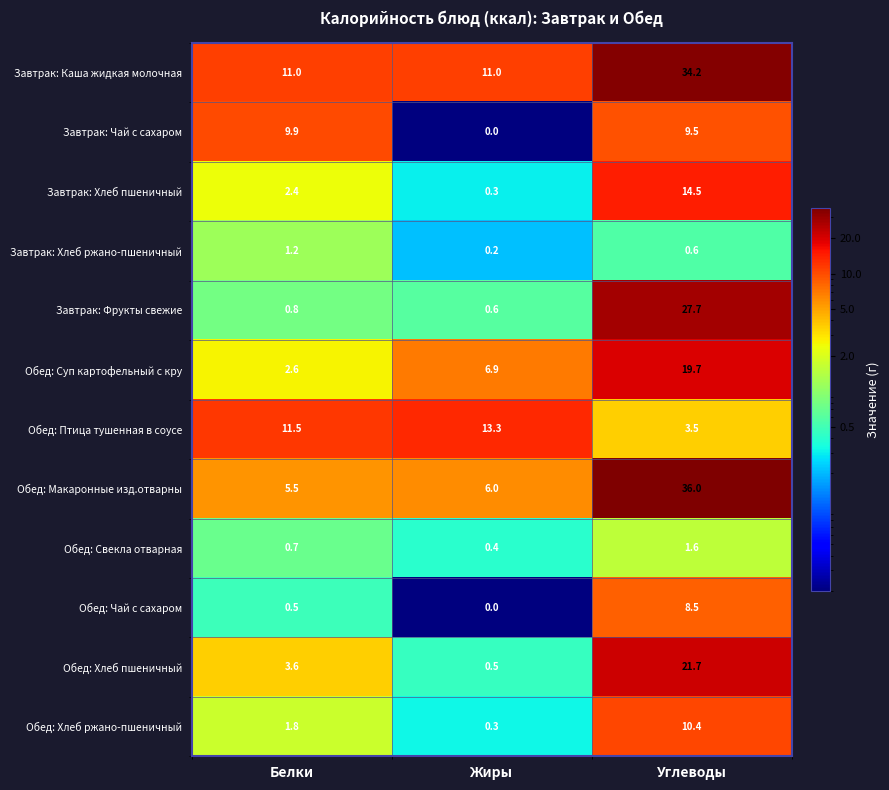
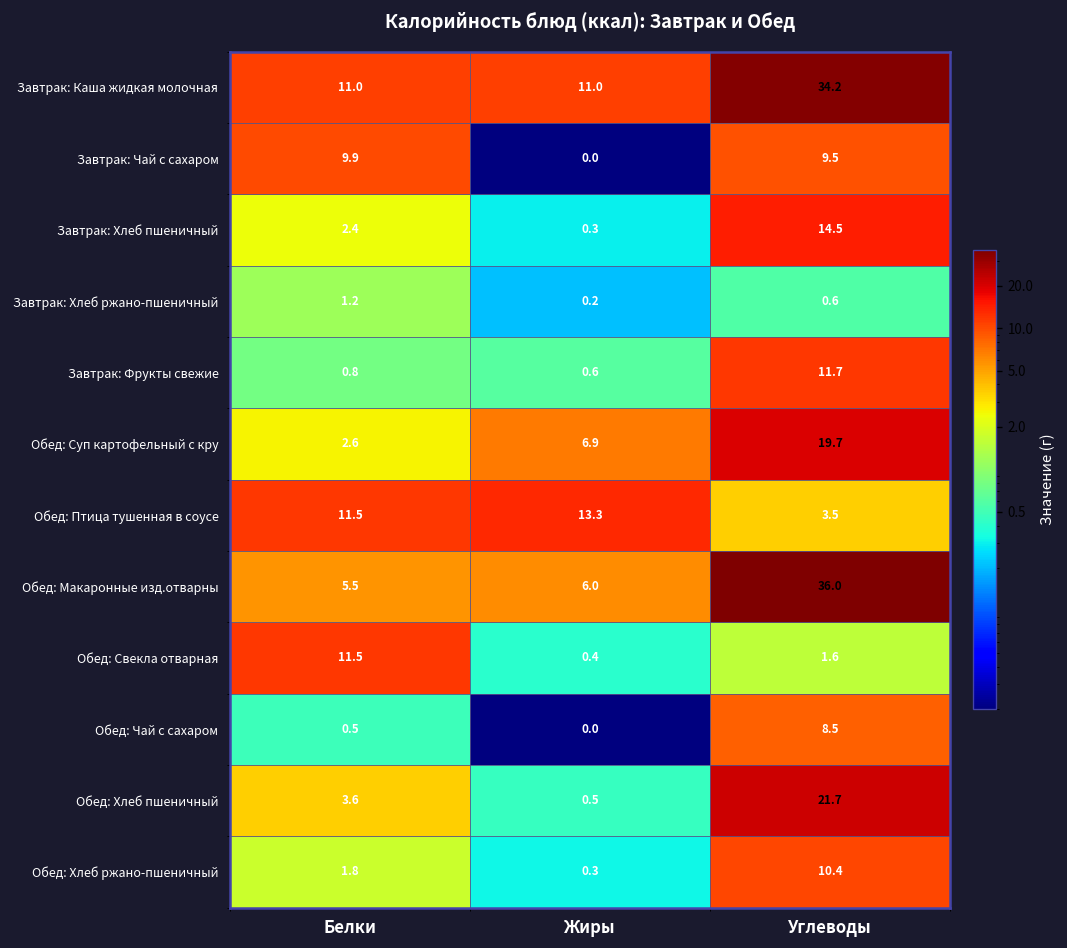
Завтрак: Фрукты свежие, Углеводы: 27.7 -> 11.7
Обед: Свекла отварная, Белки: 0.7 -> 11.5
